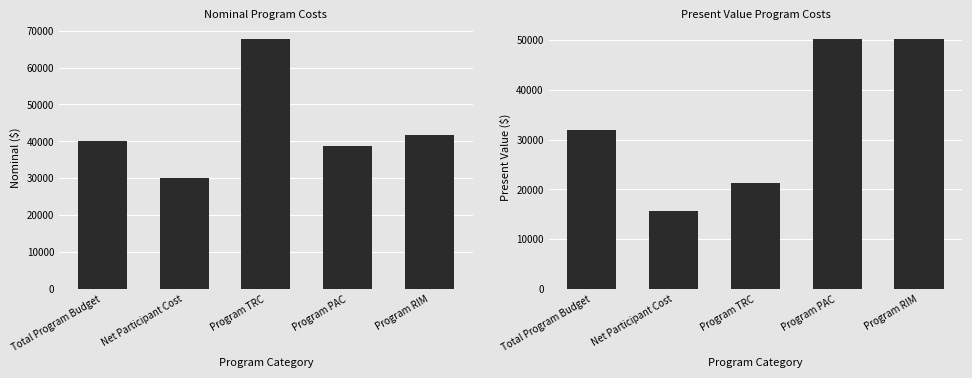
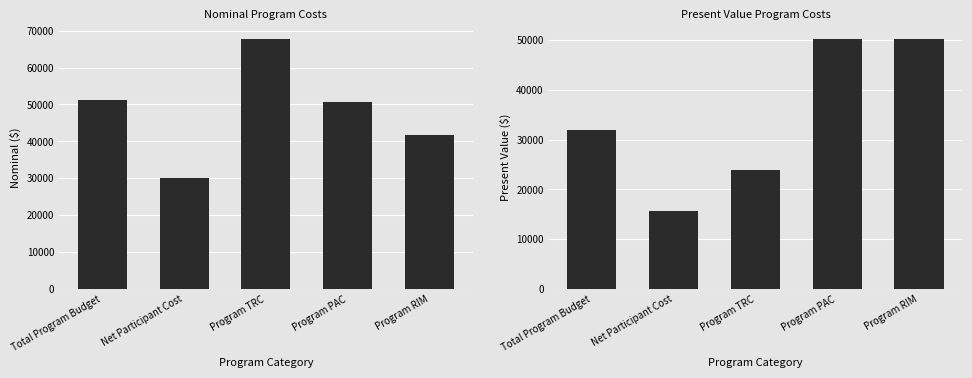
Nominal Program Costs, Total Program Budget: 40000 -> 51000
Nominal Program Costs, Program PAC: 39000 -> 51000
Present Value Program Costs, Program TRC: 21000 -> 24000
